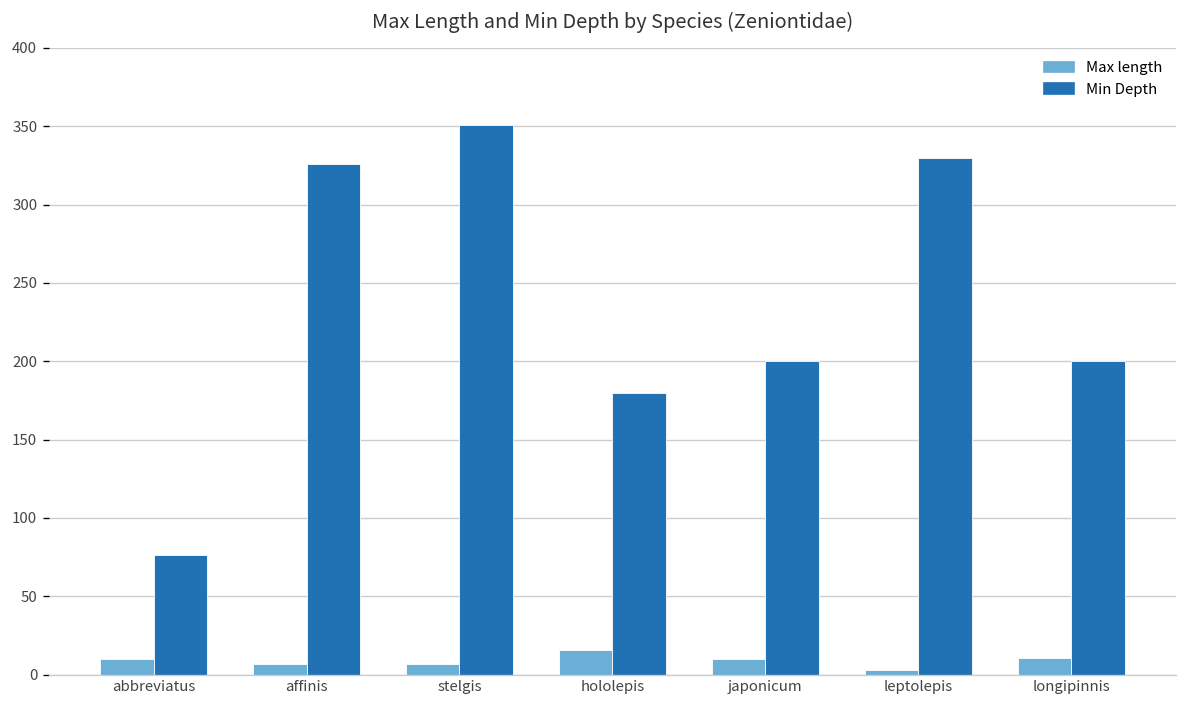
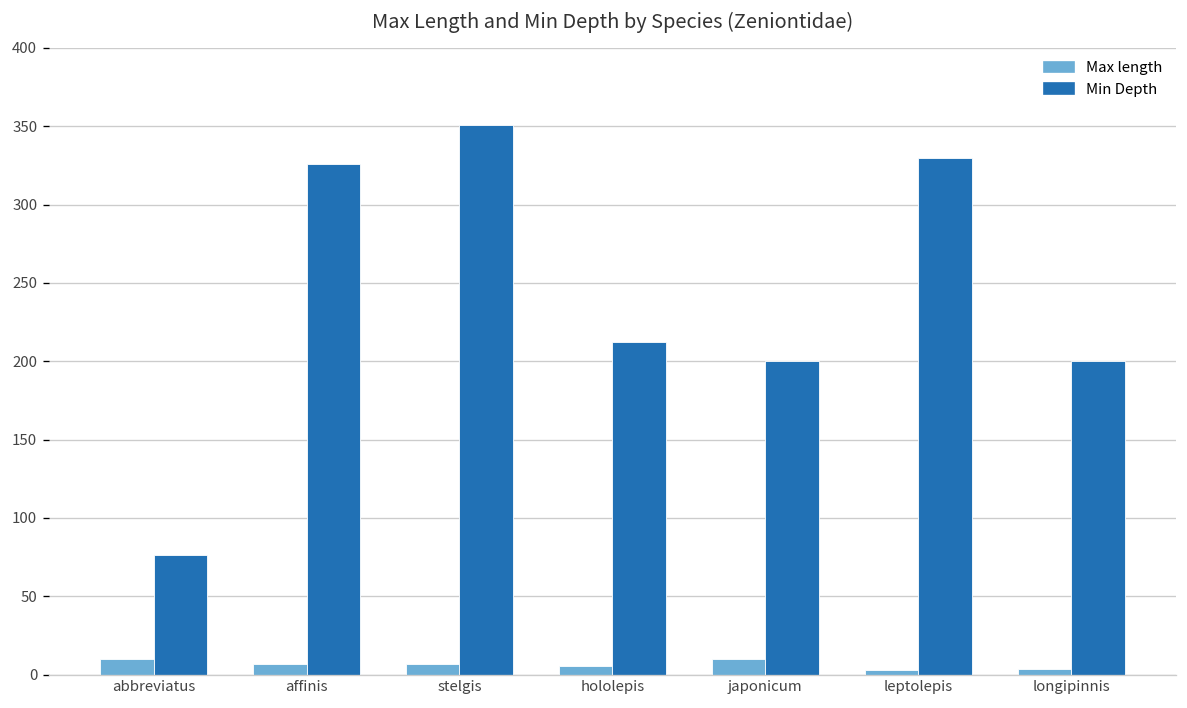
Max length, hololepis: 16 -> 5
Min Depth, hololepis: 180 -> 212
Max length, longipinnis: 11 -> 3
